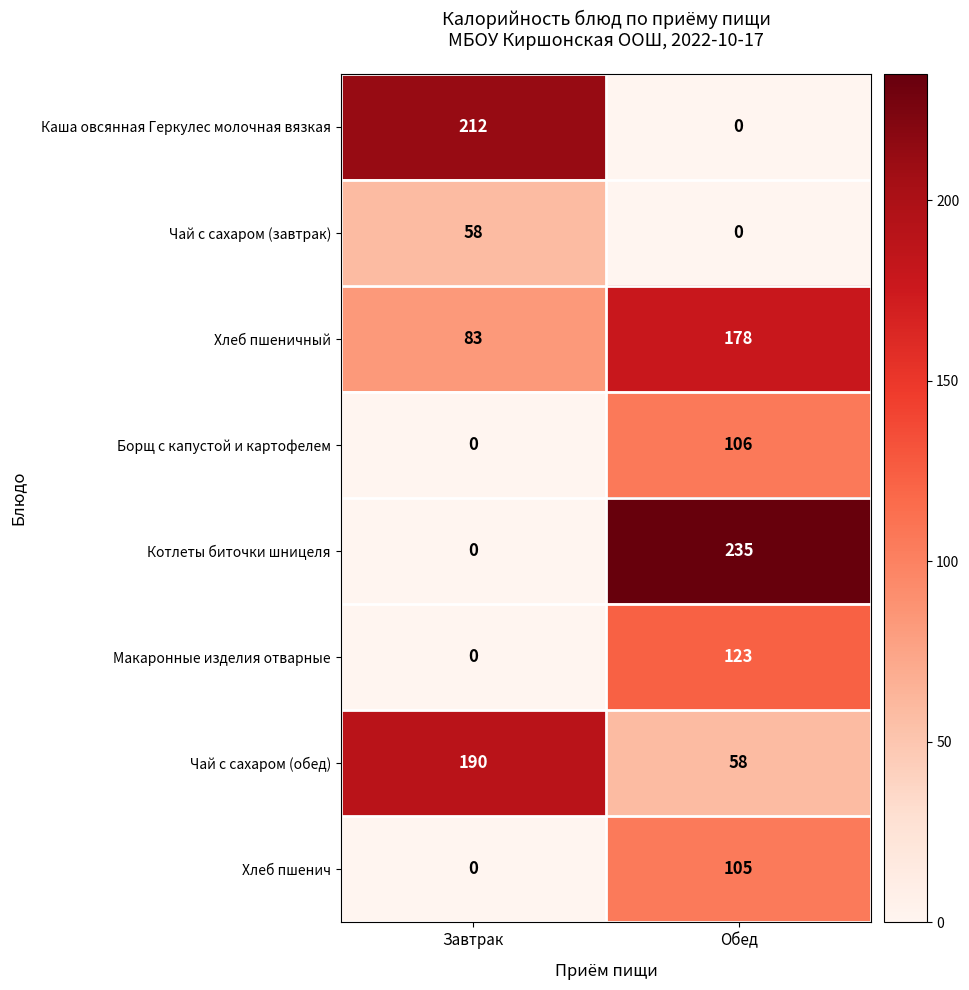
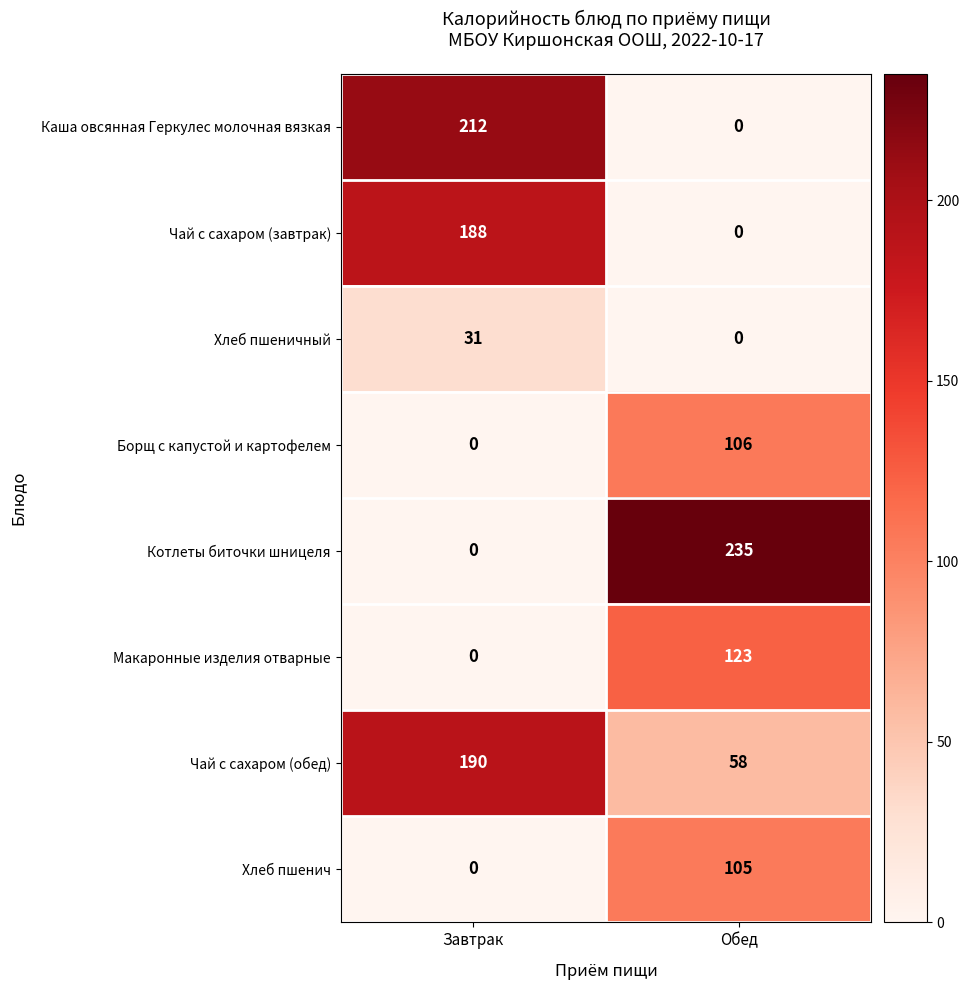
Чай с сахаром (завтрак), Завтрак: 58 -> 188
Хлеб пшеничный, Завтрак: 83 -> 31
Хлеб пшеничный, Обед: 178 -> 0
